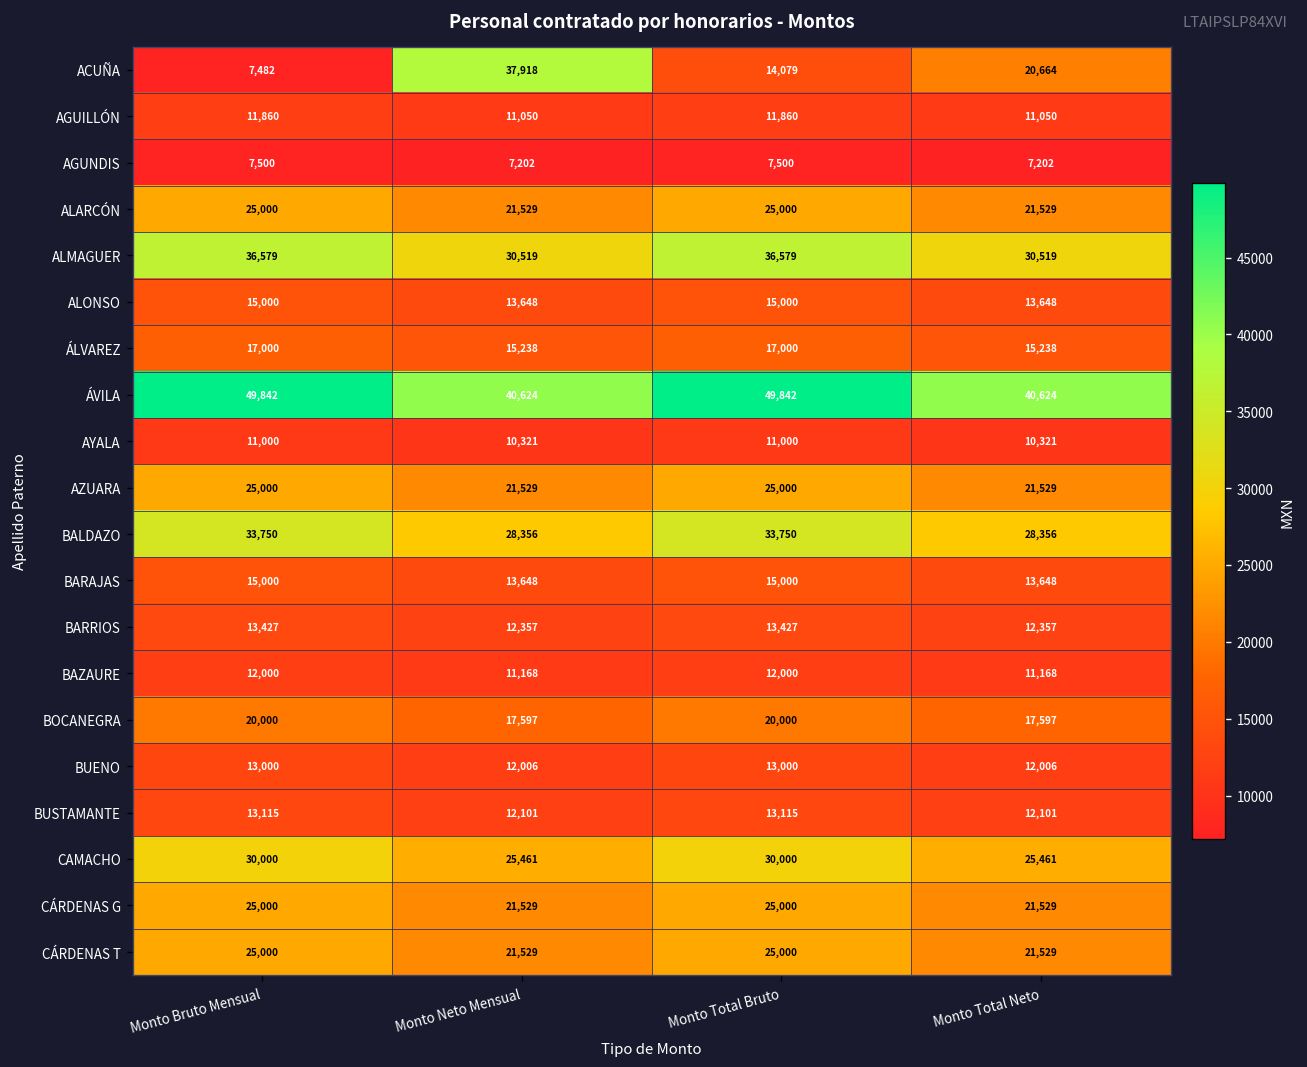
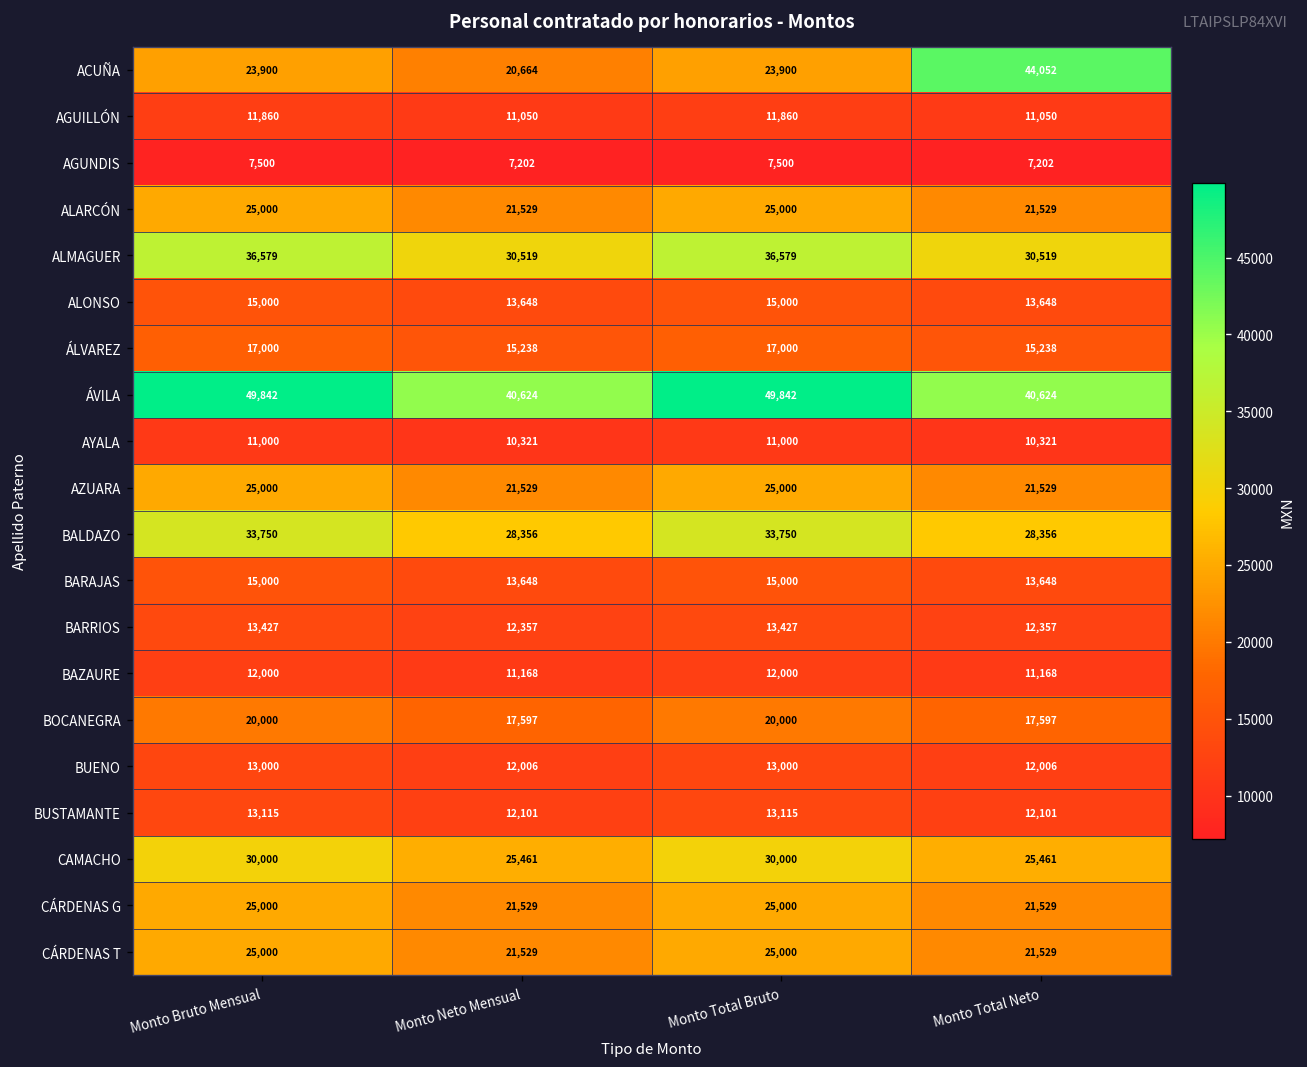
ACUÑA, Monto Bruto Mensual: 7,482 -> 23,900
ACUÑA, Monto Neto Mensual: 37,918 -> 20,664
ACUÑA, Monto Total Bruto: 14,079 -> 23,900
ACUÑA, Monto Total Neto: 20,664 -> 44,052
